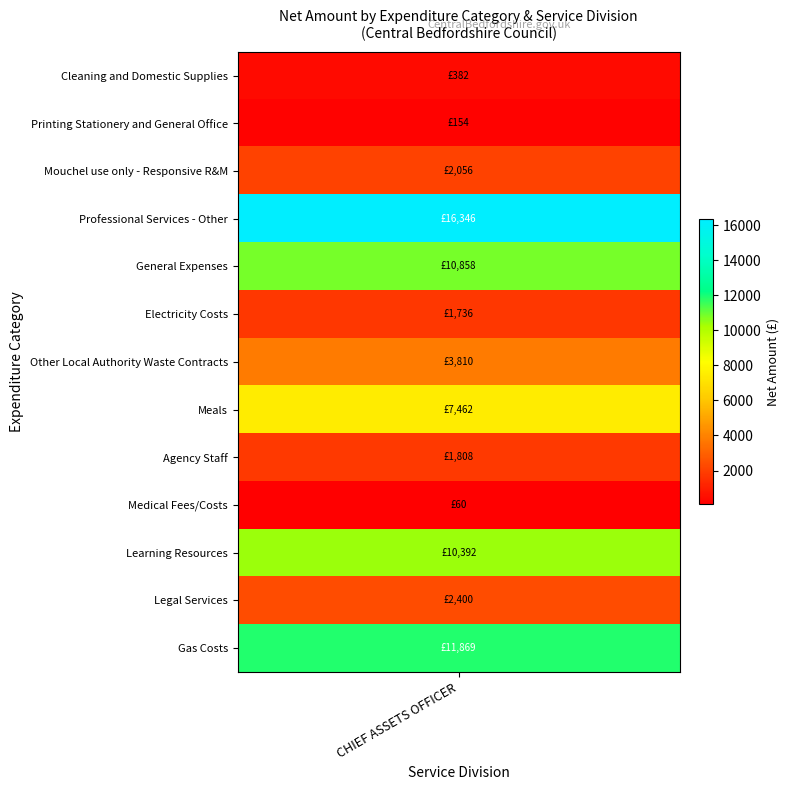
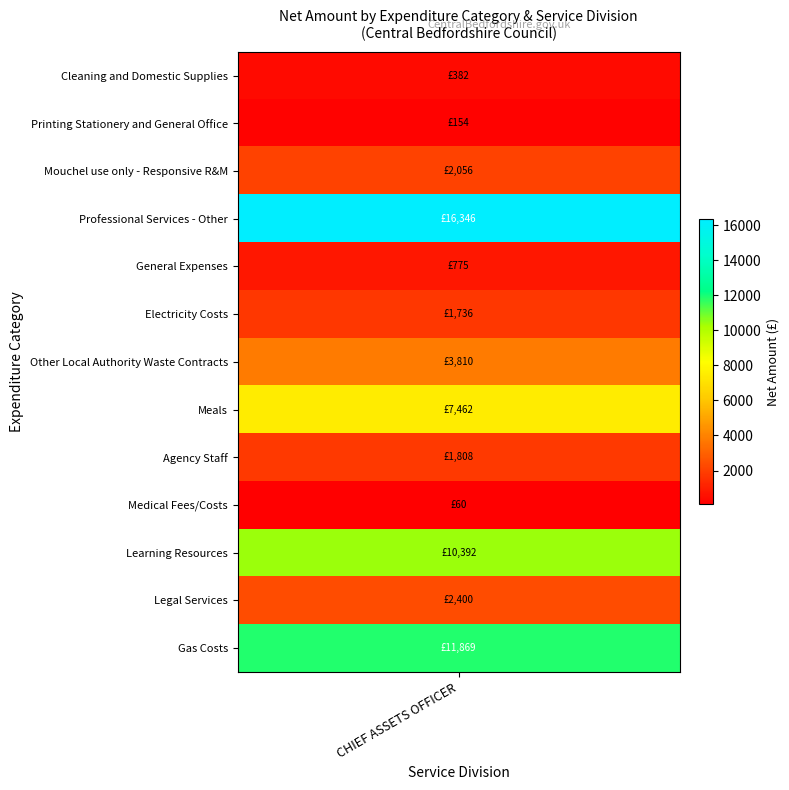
General Expenses, CHIEF ASSETS OFFICER: £10,858 -> £775
